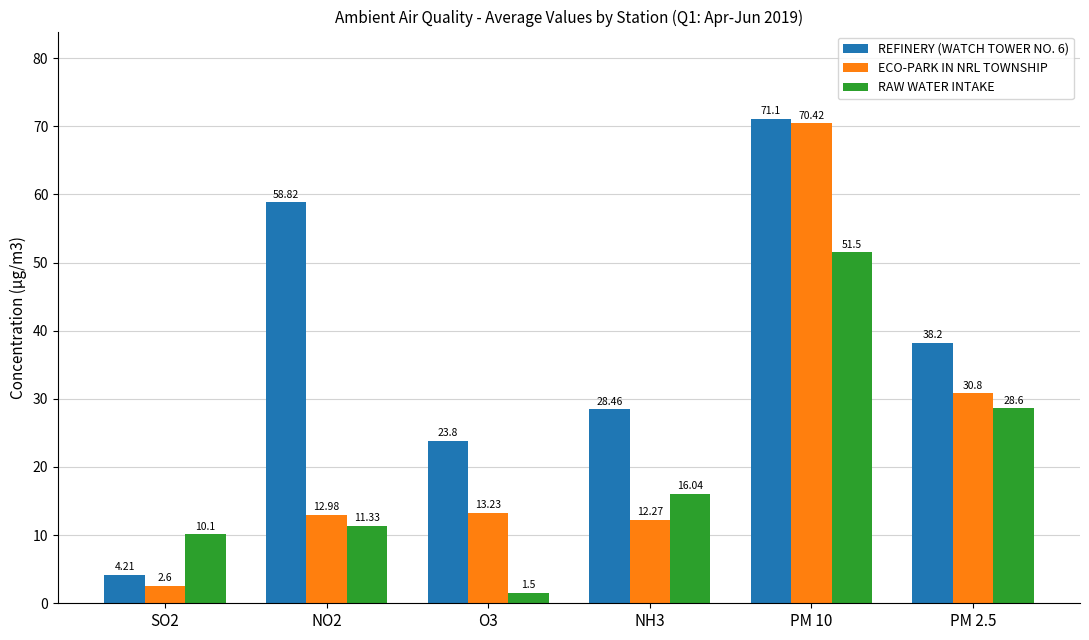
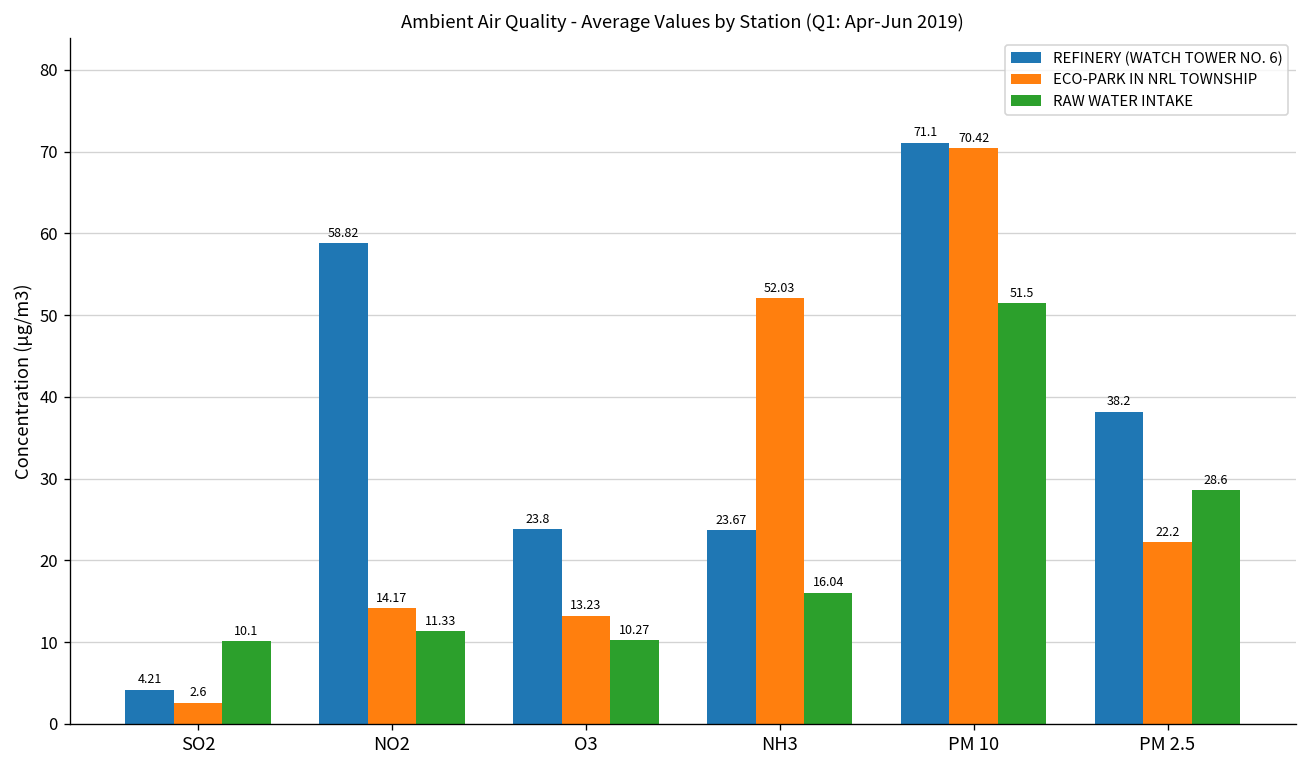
ECO-PARK IN NRL TOWNSHIP, NO2: 12.98 -> 14.17
RAW WATER INTAKE, O3: 1.5 -> 10.27
REFINERY (WATCH TOWER NO. 6), NH3: 28.46 -> 23.67
ECO-PARK IN NRL TOWNSHIP, NH3: 12.27 -> 52.03
ECO-PARK IN NRL TOWNSHIP, PM 2.5: 30.8 -> 22.2
